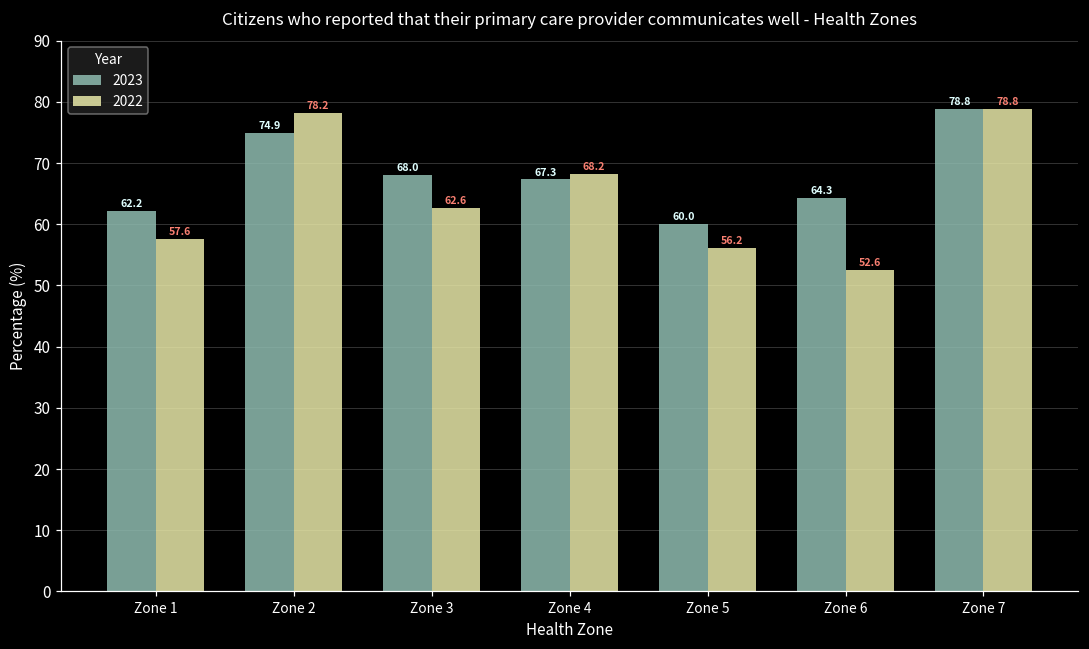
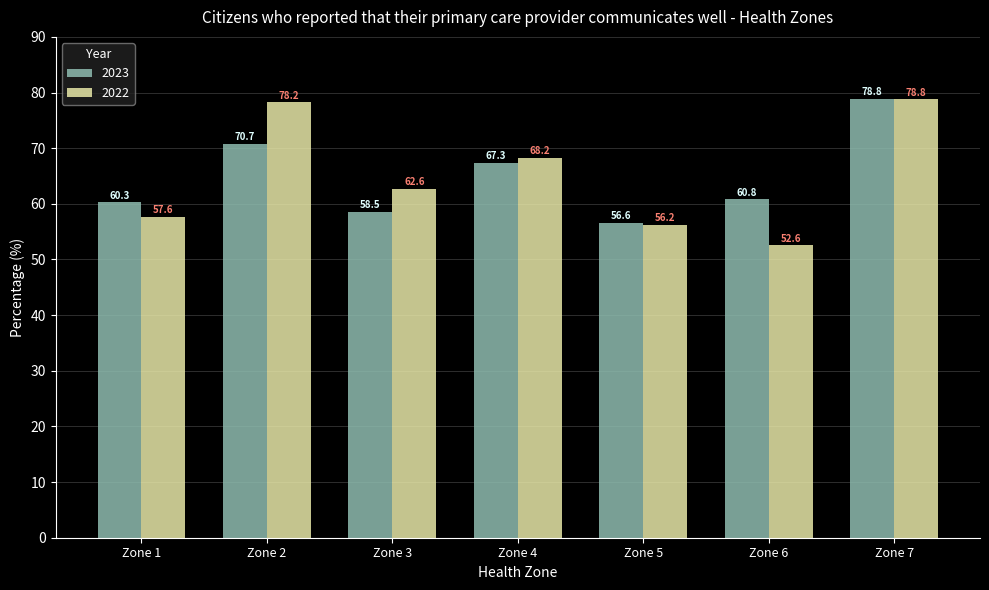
2023, Zone 1: 62.2 -> 60.3
2023, Zone 2: 74.9 -> 70.7
2023, Zone 3: 68.0 -> 58.5
2023, Zone 5: 60.0 -> 56.6
2023, Zone 6: 64.3 -> 60.8
